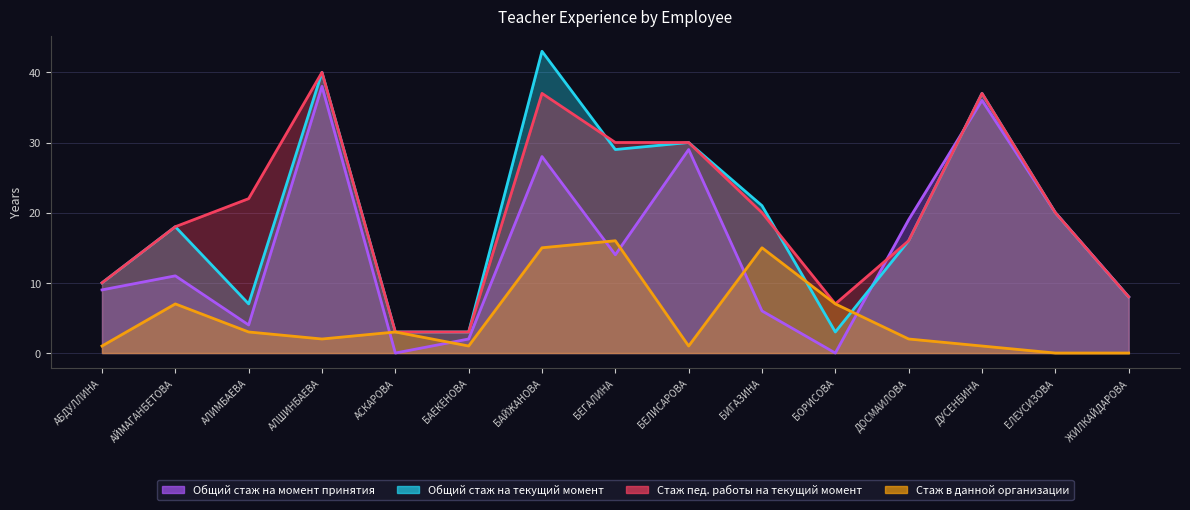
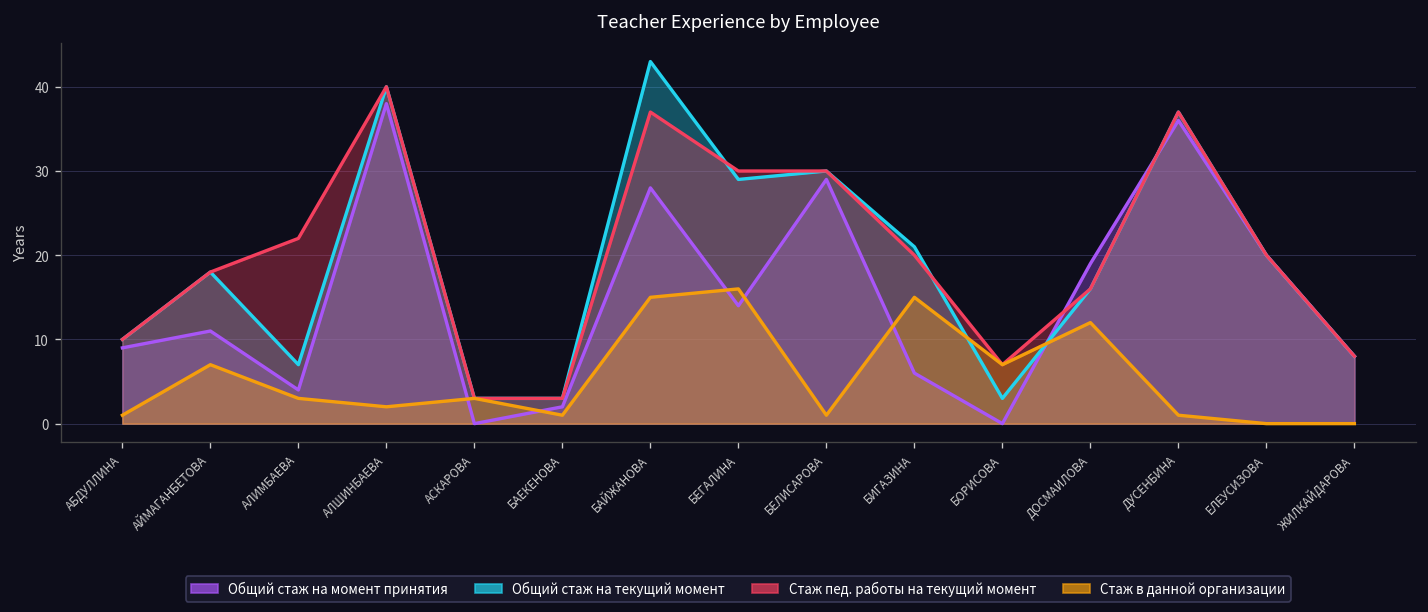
Стаж в данной организации, ДОСМАИЛОВА: 2 -> 12
